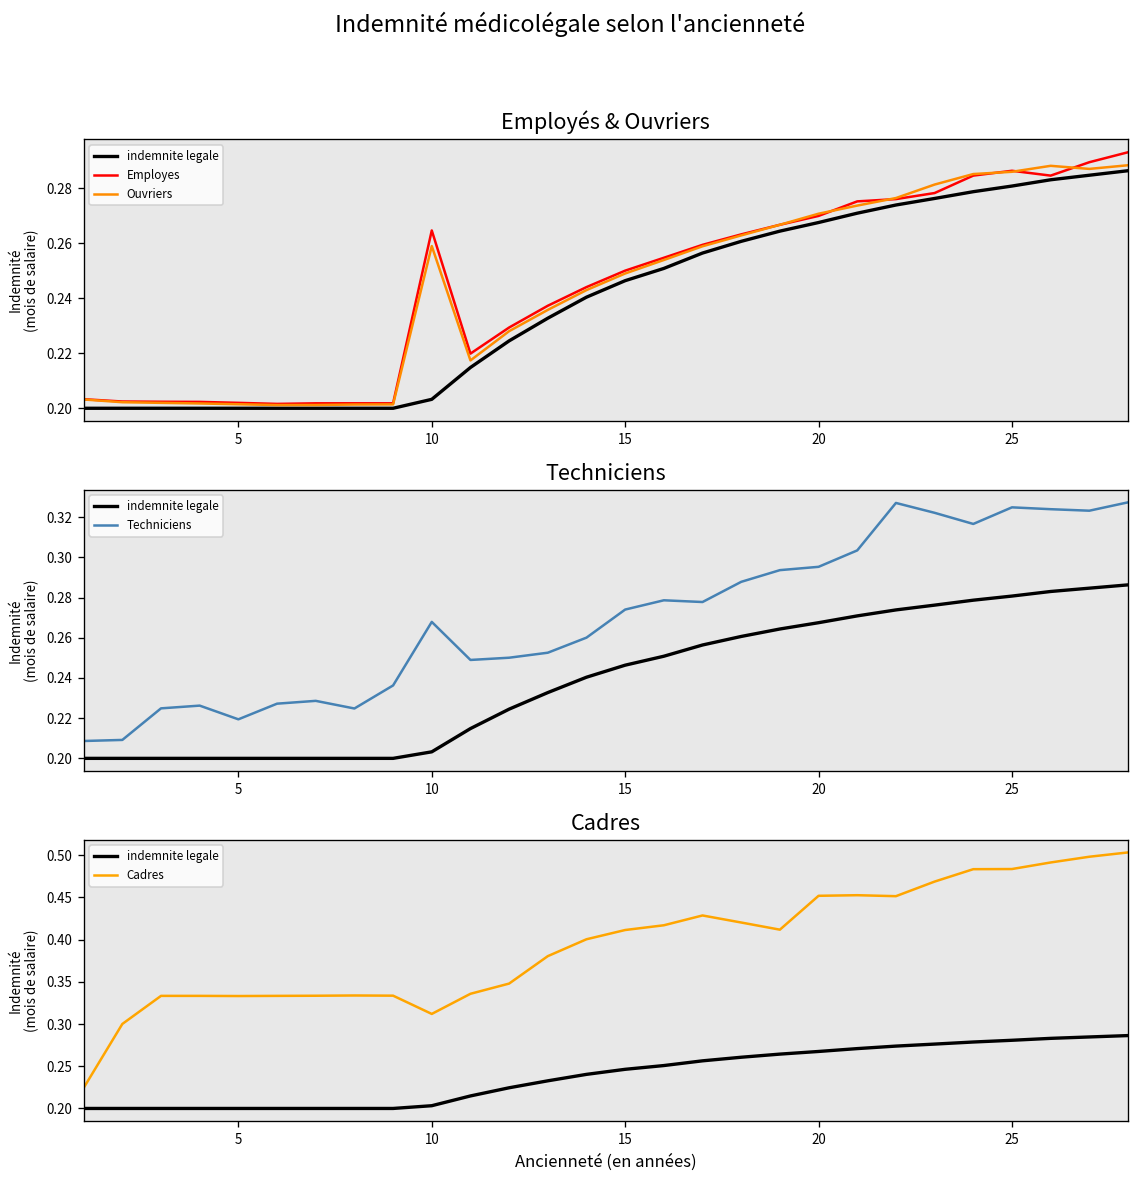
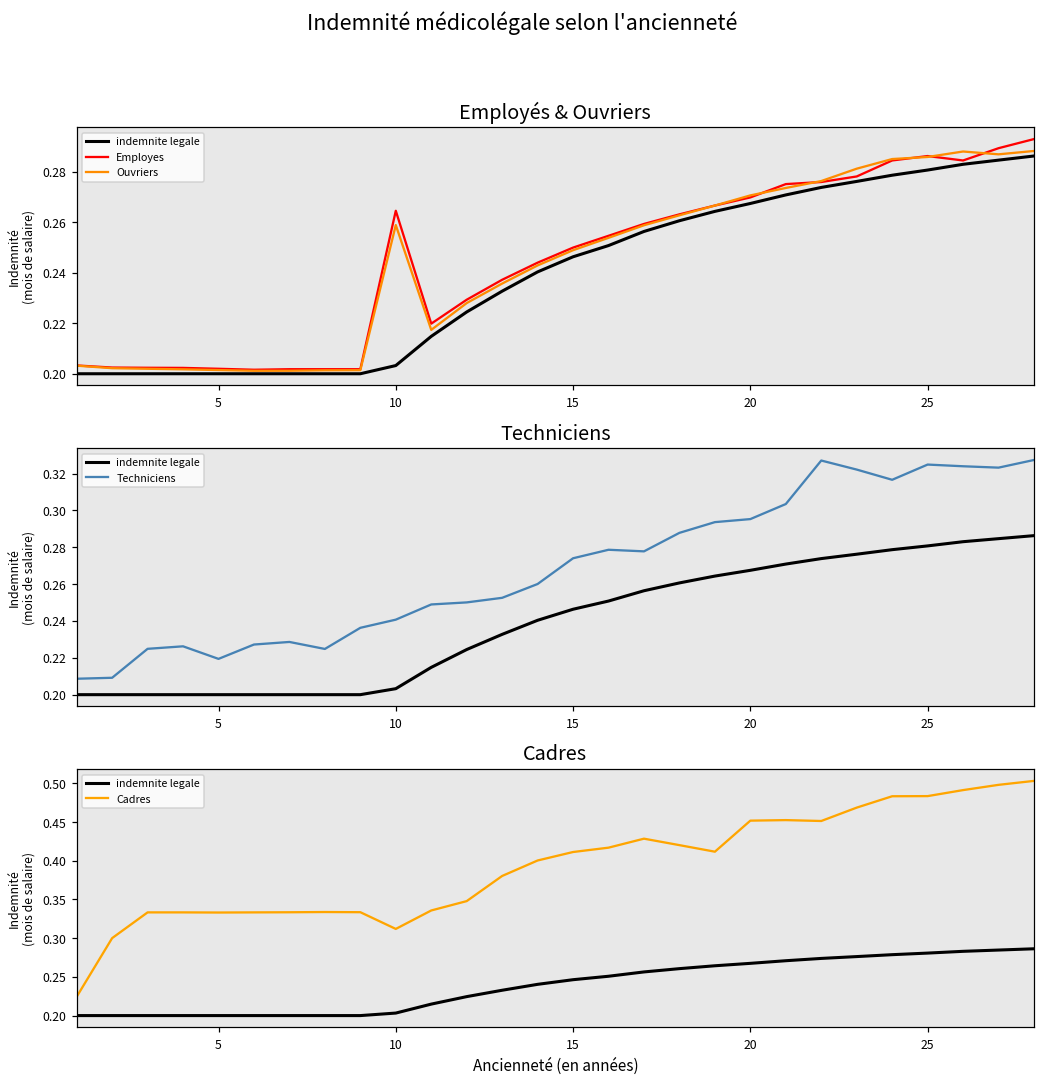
Techniciens, Techniciens, 10: 0.268 -> 0.241
